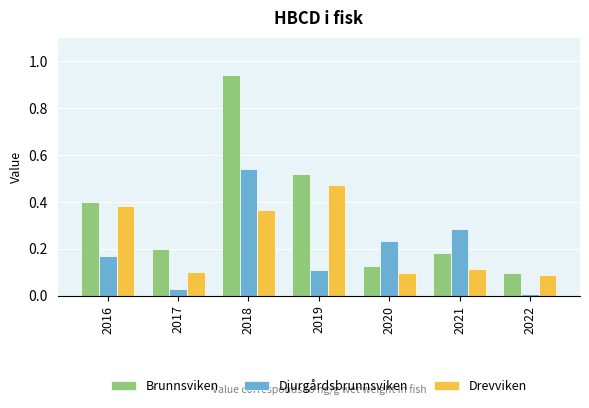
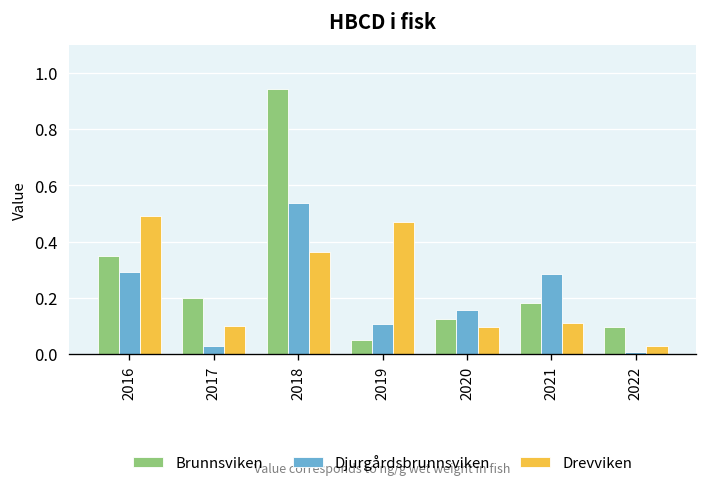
Brunnsviken, 2016: 0.40 -> 0.35
Djurgårdsbrunnsviken, 2016: 0.17 -> 0.29
Drevviken, 2016: 0.38 -> 0.49
Brunnsviken, 2019: 0.52 -> 0.05
Djurgårdsbrunnsviken, 2020: 0.23 -> 0.16
Drevviken, 2022: 0.09 -> 0.03
